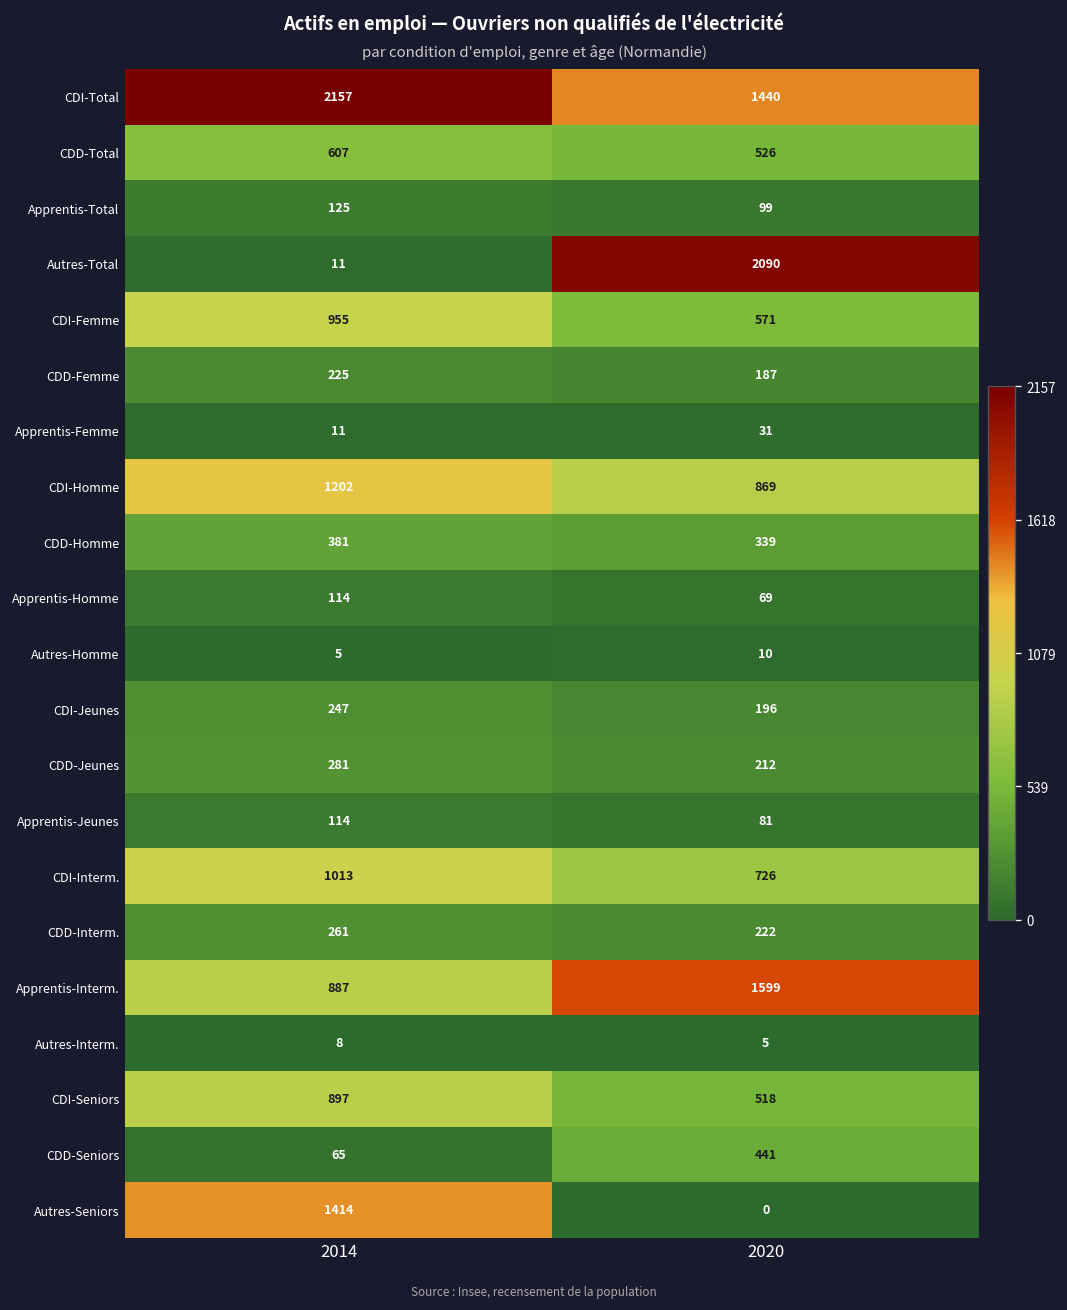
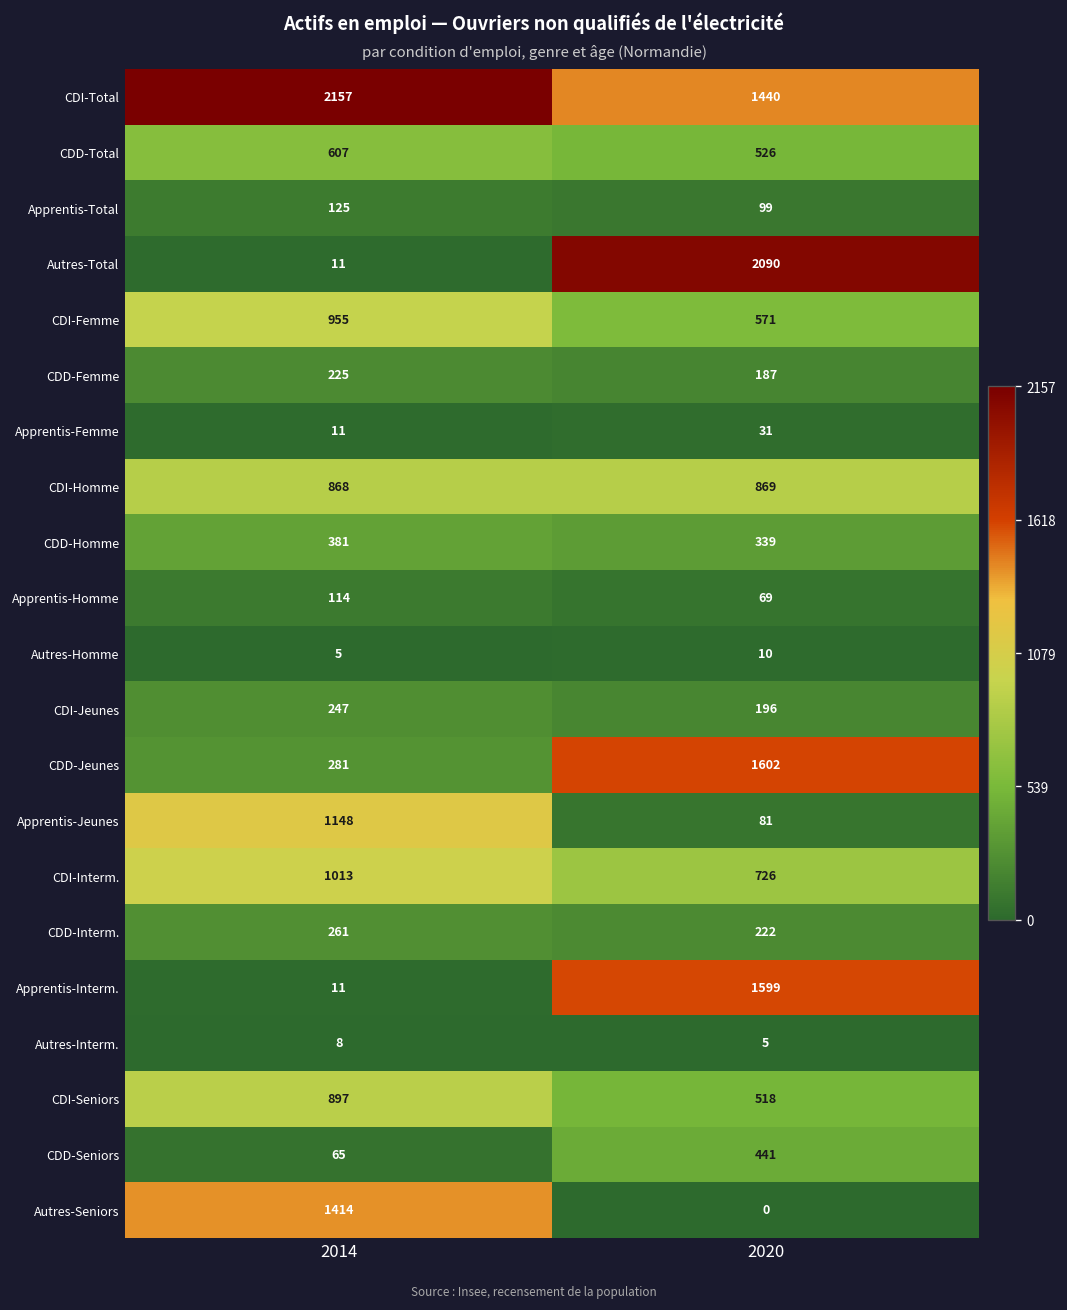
CDI-Homme, 2014: 1202 -> 868
CDD-Jeunes, 2020: 212 -> 1602
Apprentis-Jeunes, 2014: 114 -> 1148
Apprentis-Interm., 2014: 887 -> 11
